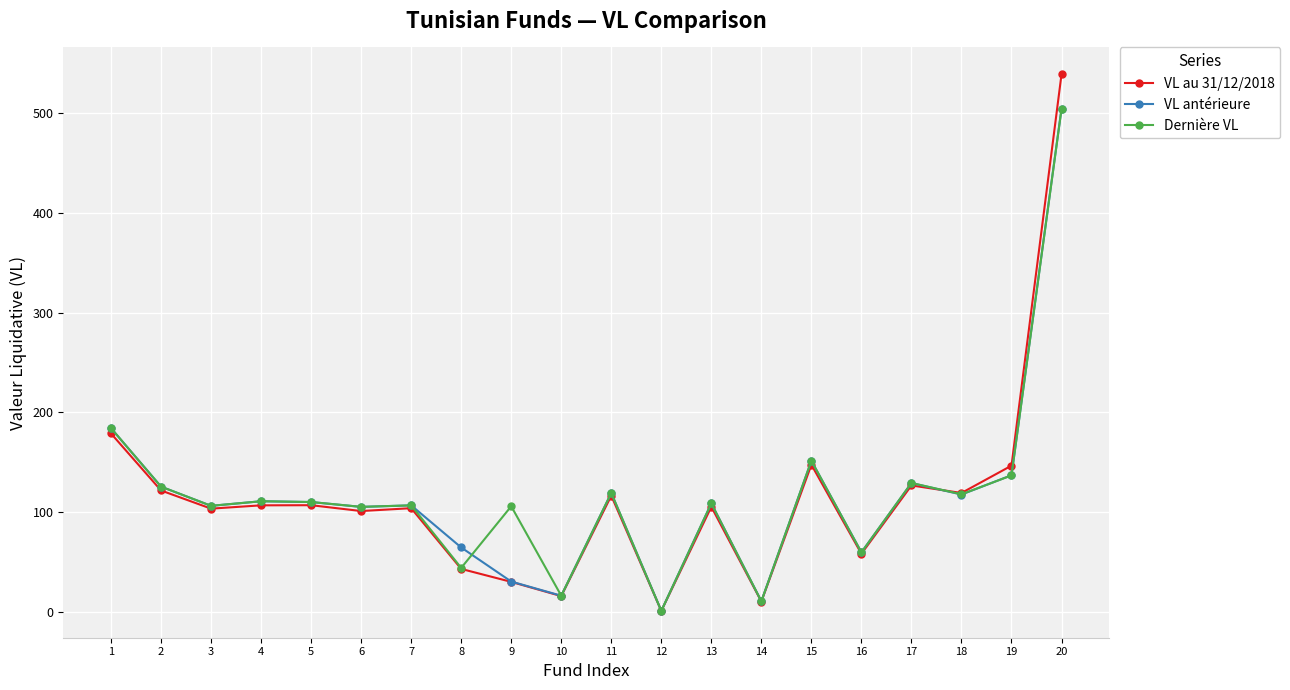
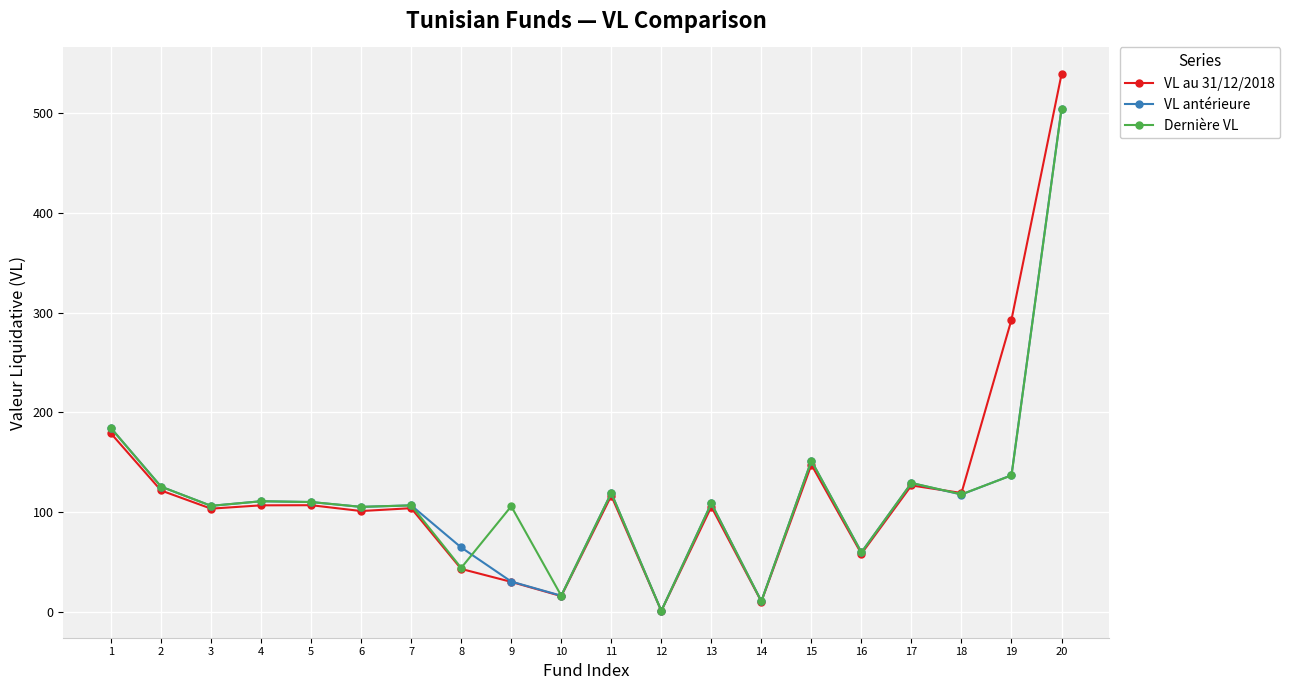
VL au 31/12/2018, 19: 150 -> 290
